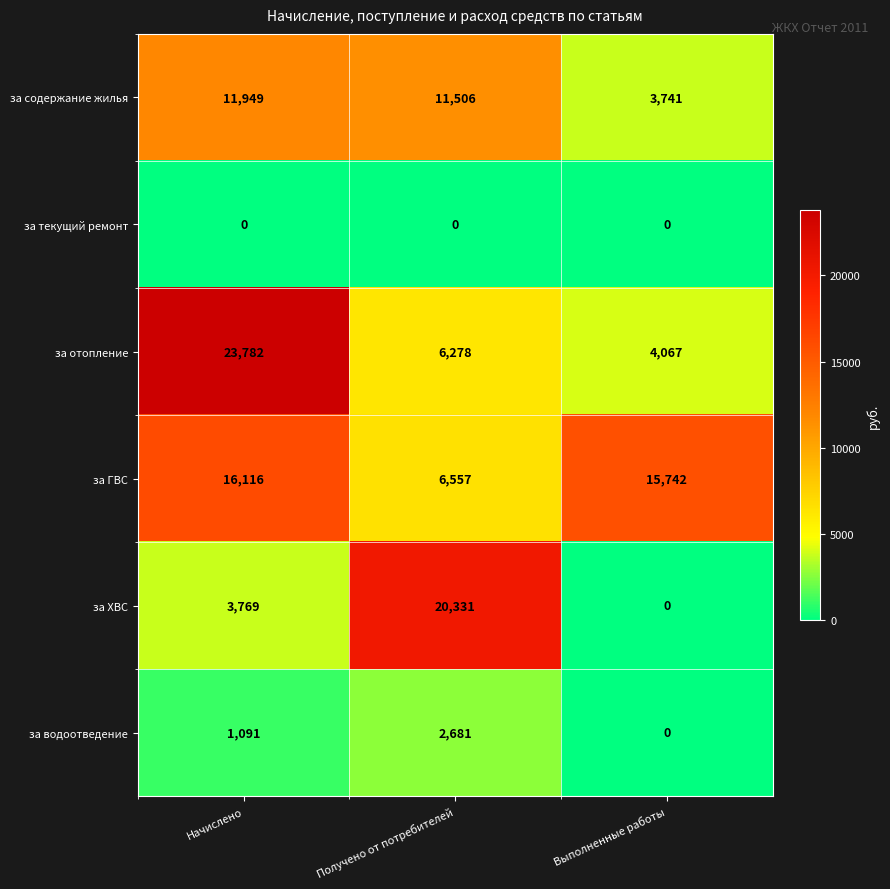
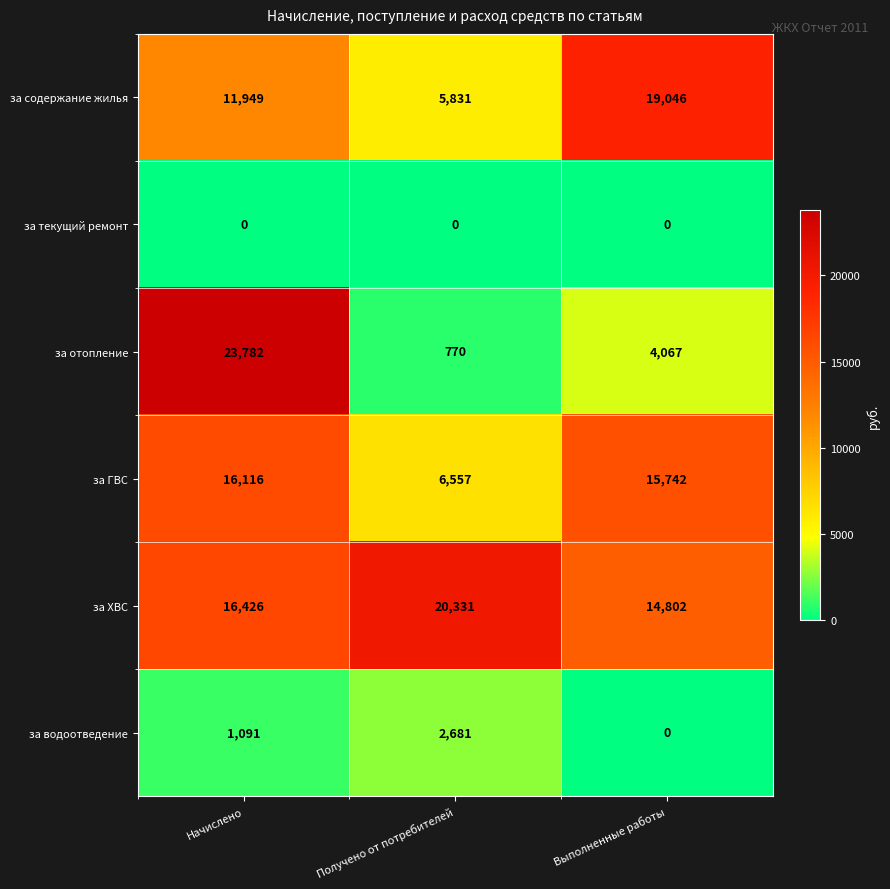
за содержание жилья, Получено от потребителей: 11,506 -> 5,831
за содержание жилья, Выполненные работы: 3,741 -> 19,046
за отопление, Получено от потребителей: 6,278 -> 770
за ХВС, Начислено: 3,769 -> 16,426
за ХВС, Выполненные работы: 0 -> 14,802
